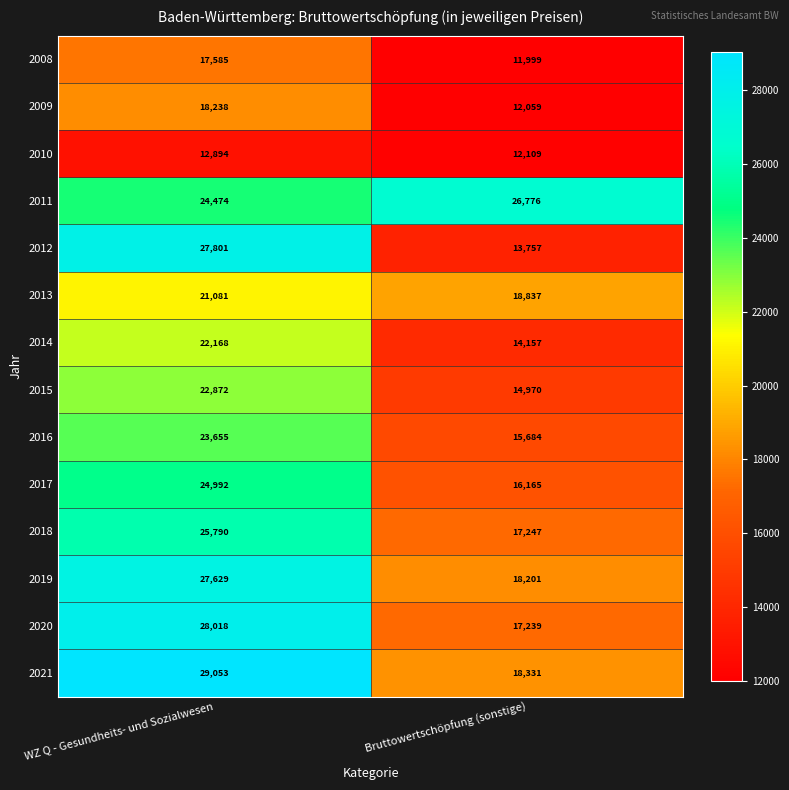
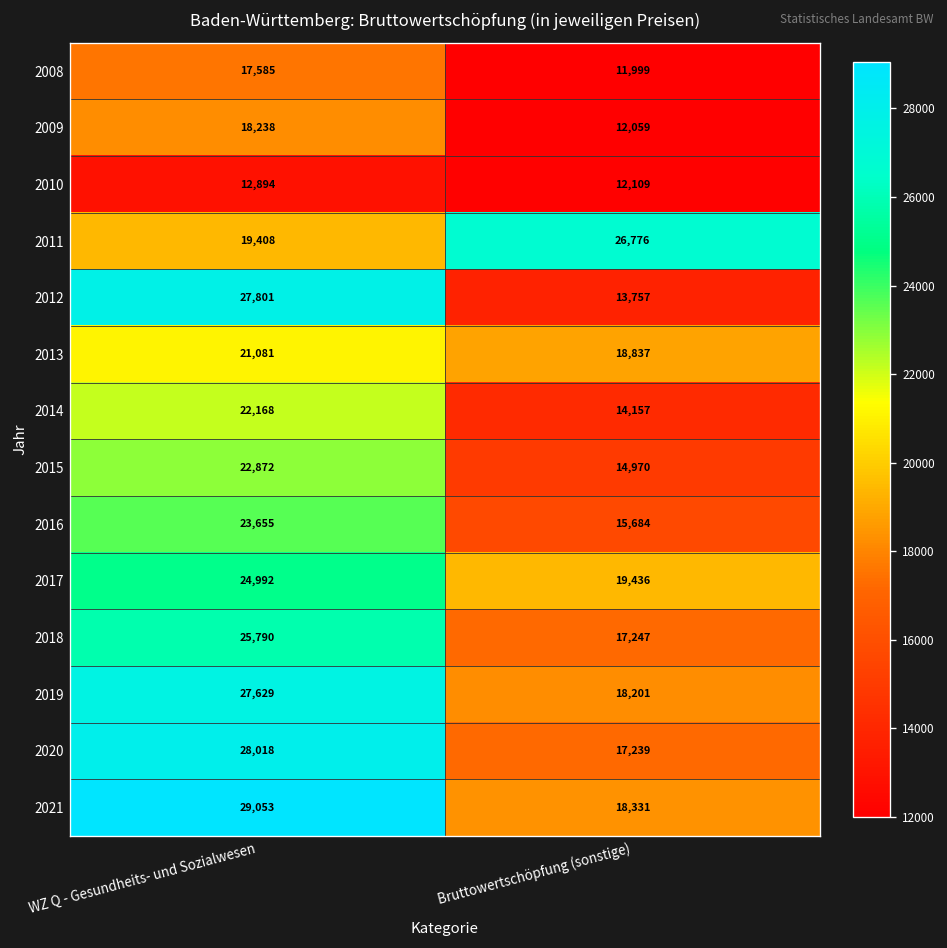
2011, WZ Q - Gesundheits- und Sozialwesen: 24,474 -> 19,408
2017, Bruttowertschöpfung (sonstige): 16,165 -> 19,436
